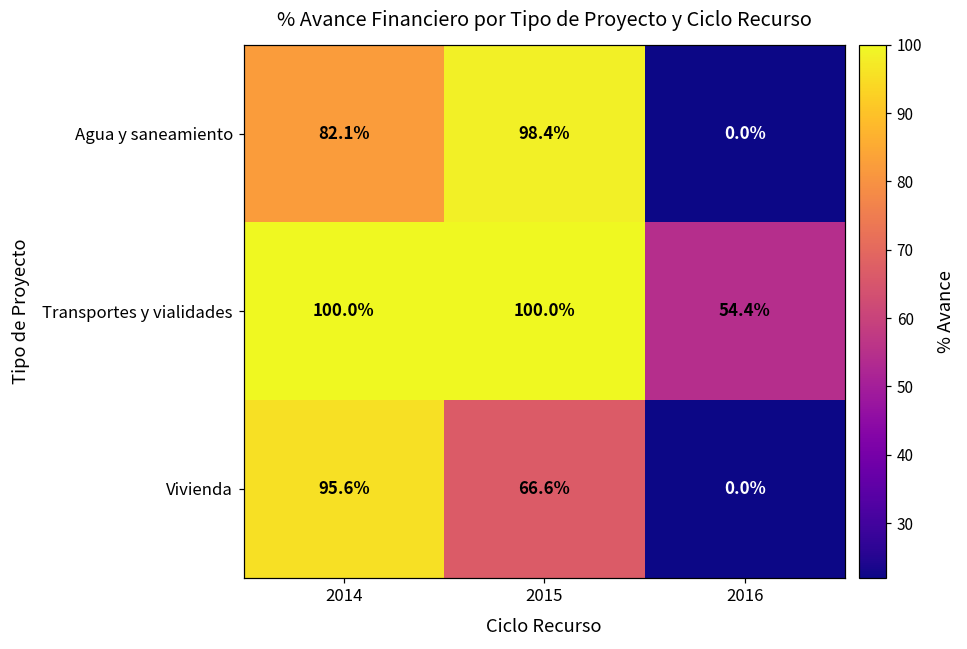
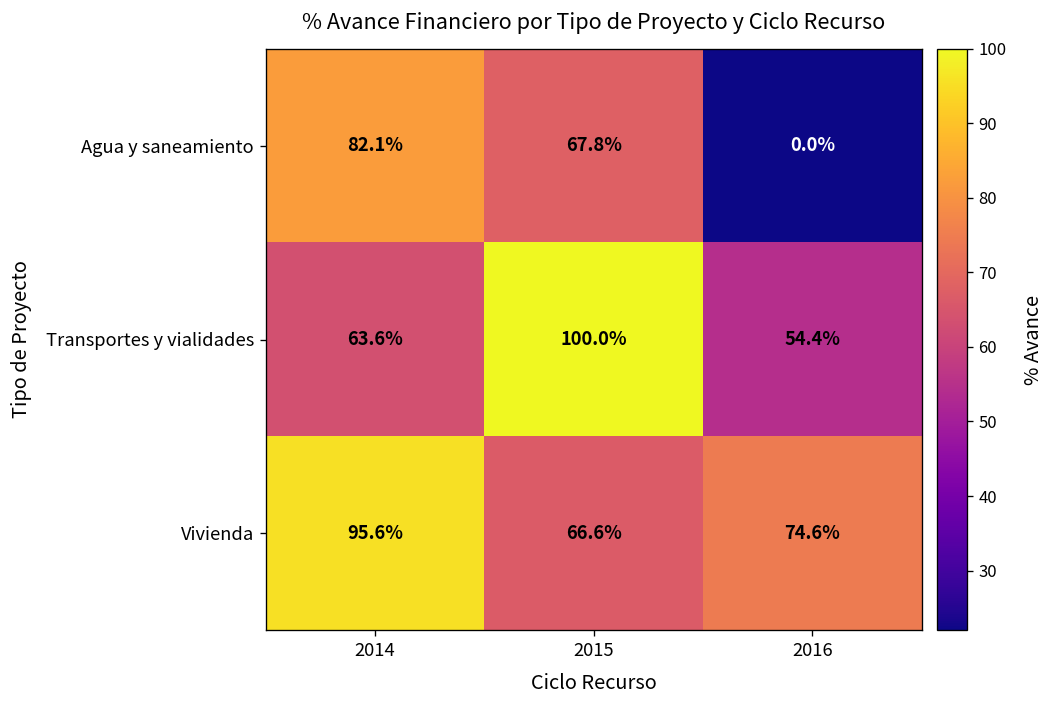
Agua y saneamiento, 2015: 98.4% -> 67.8%
Transportes y vialidades, 2014: 100.0% -> 63.6%
Vivienda, 2016: 0.0% -> 74.6%
